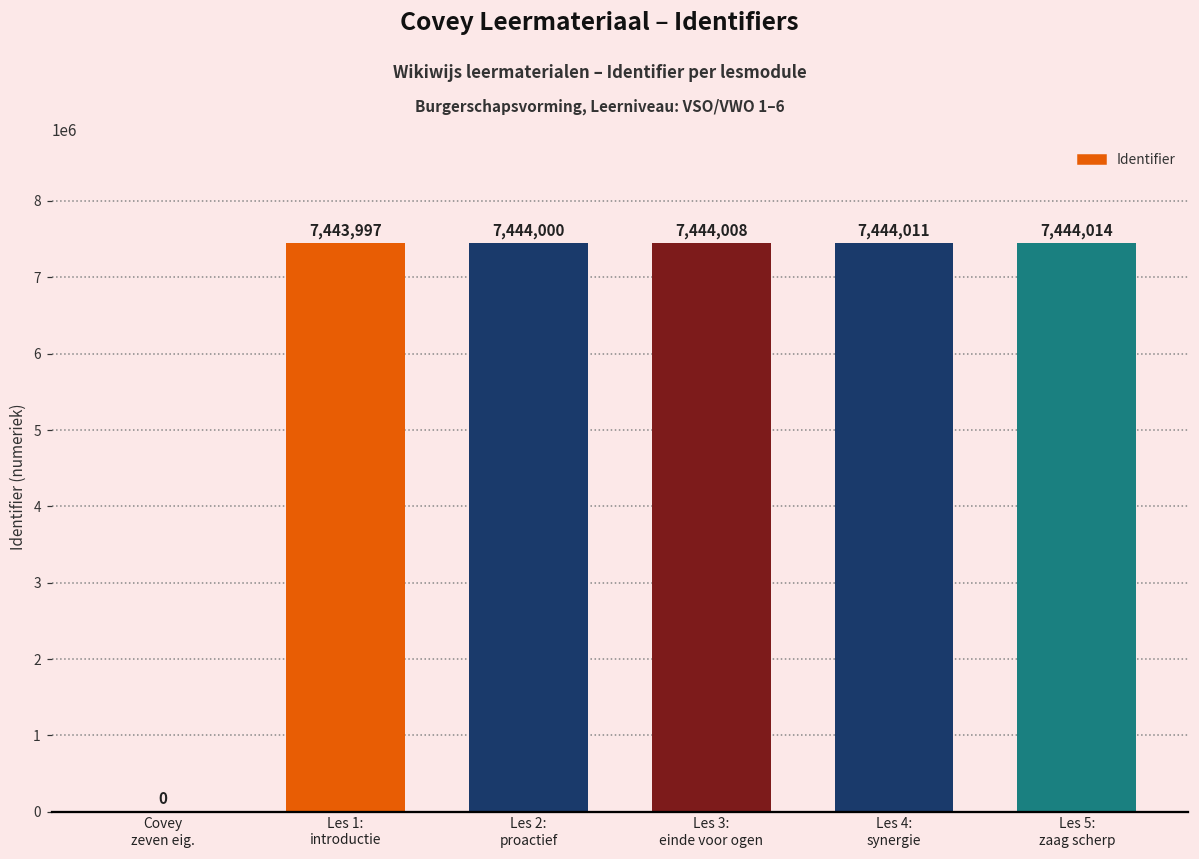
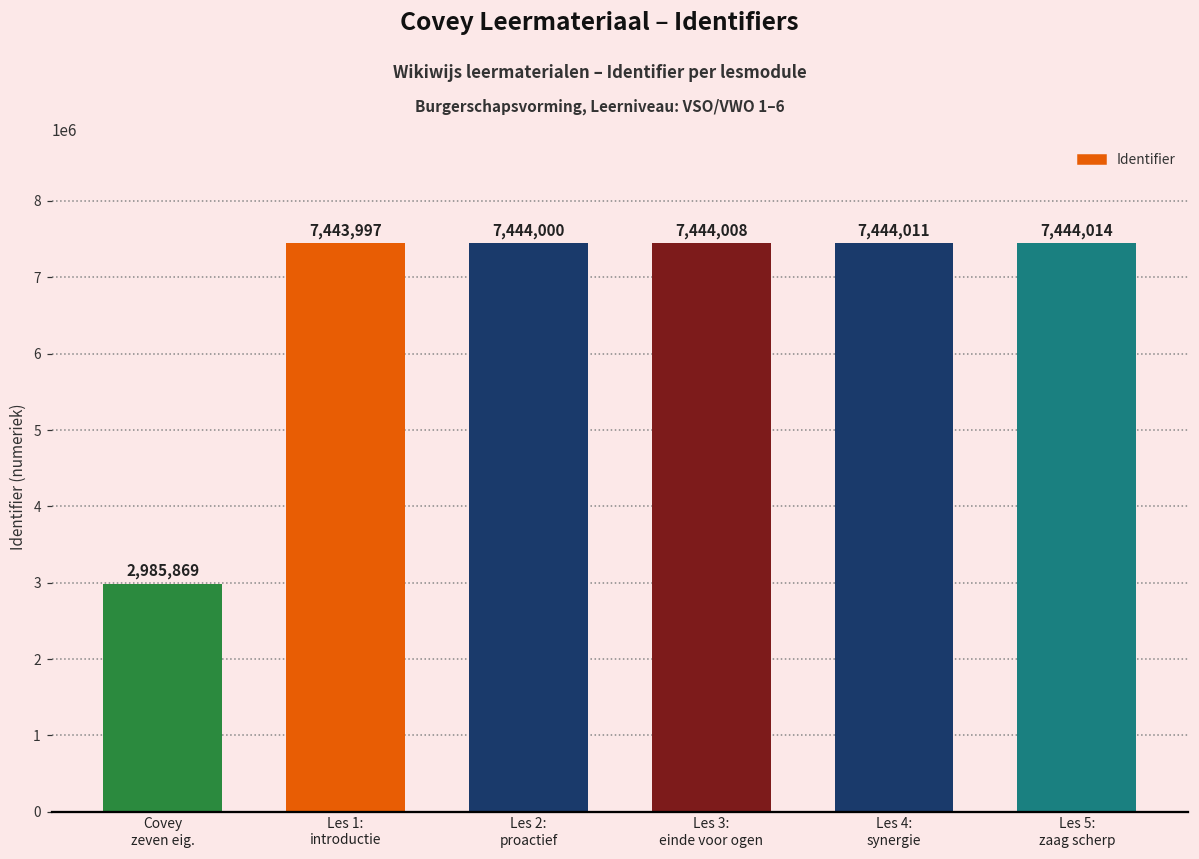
Covey zeven eig.: 0 -> 2,985,869
